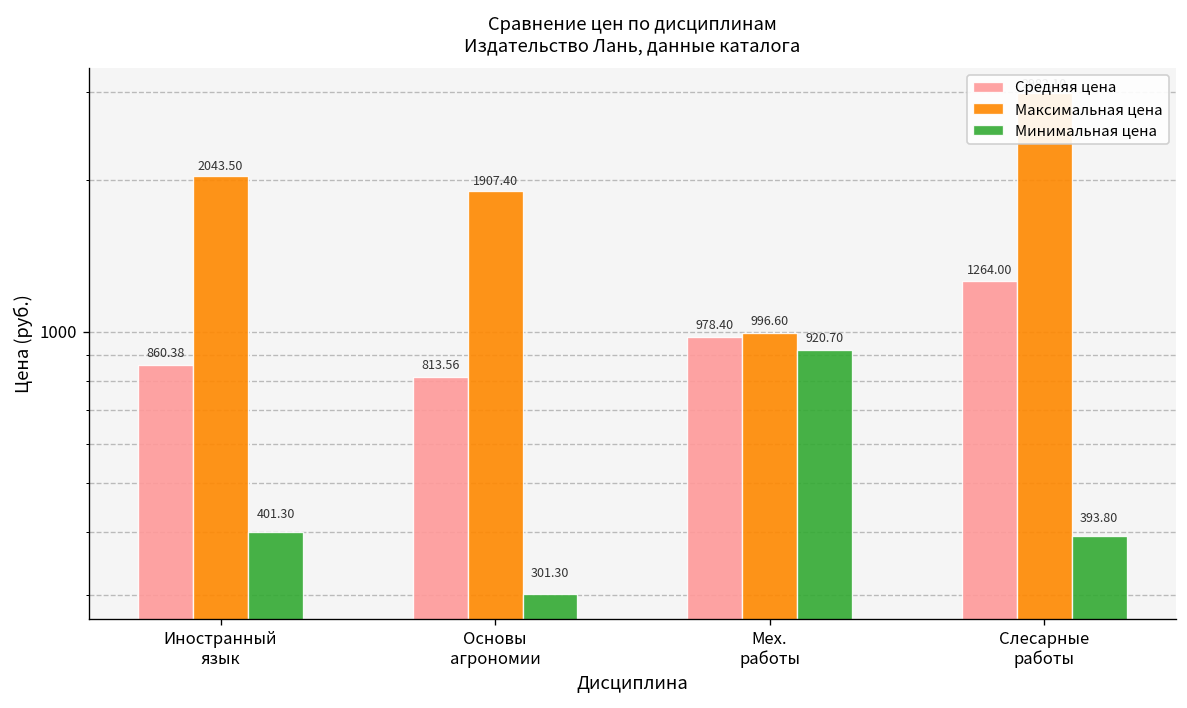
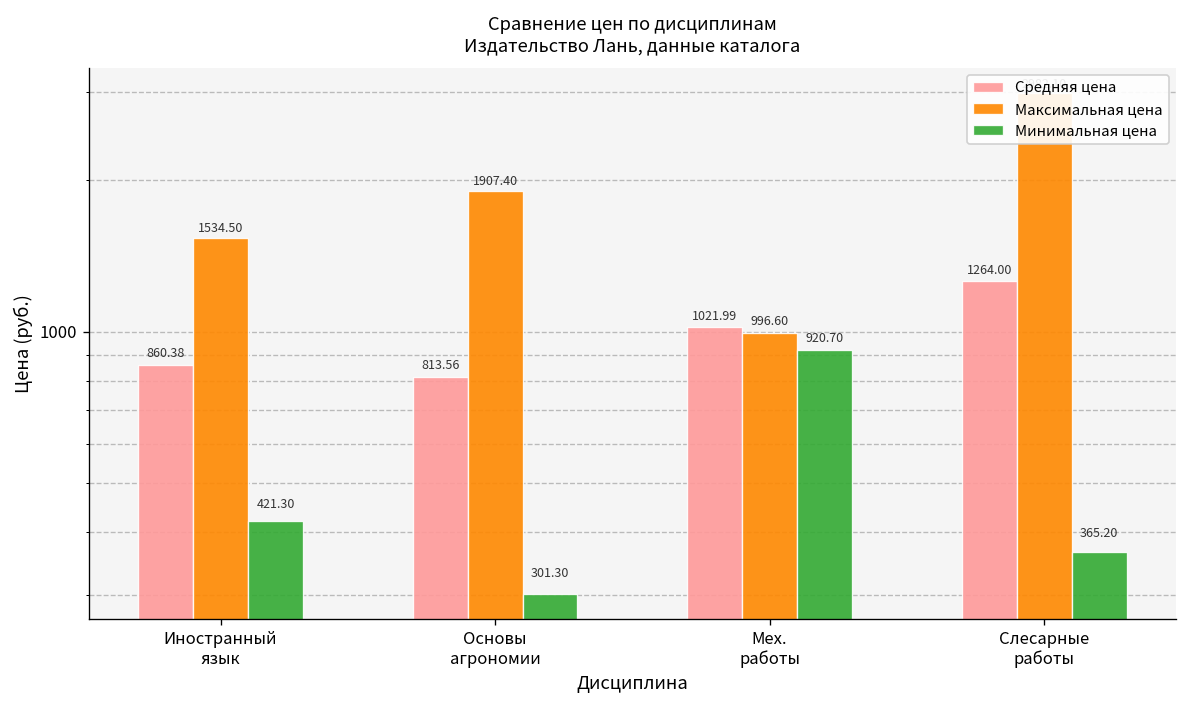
Максимальная цена, Иностранный язык: 2043.50 -> 1534.50
Минимальная цена, Иностранный язык: 401.30 -> 421.30
Средняя цена, Мех. работы: 978.40 -> 1021.99
Минимальная цена, Слесарные работы: 393.80 -> 365.20
